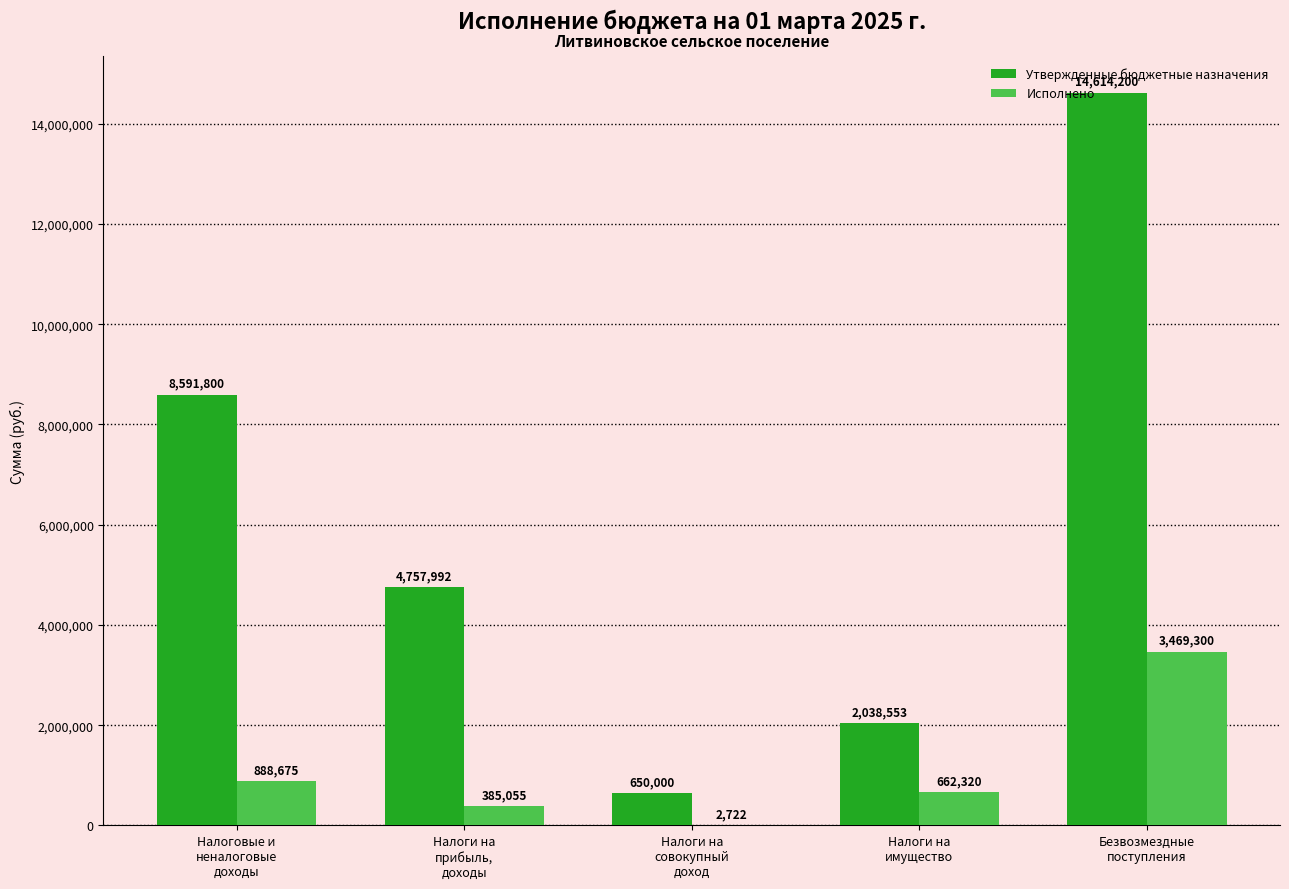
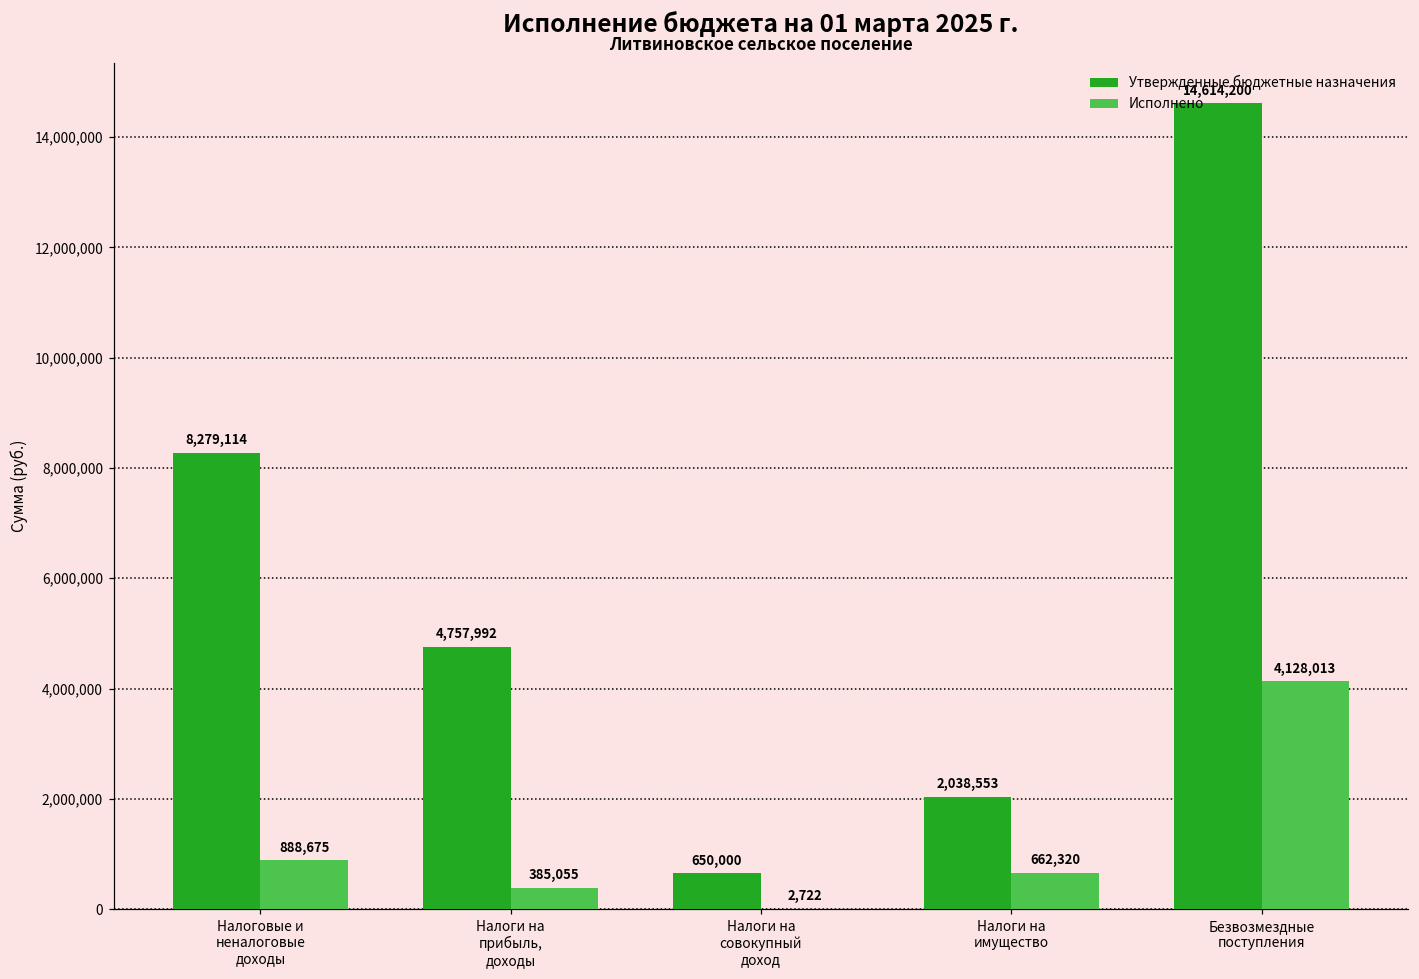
Утвержденные бюджетные назначения, Налоговые и неналоговые доходы: 8,591,800 -> 8,279,114
Исполнено, Безвозмездные поступления: 3,469,300 -> 4,128,013
